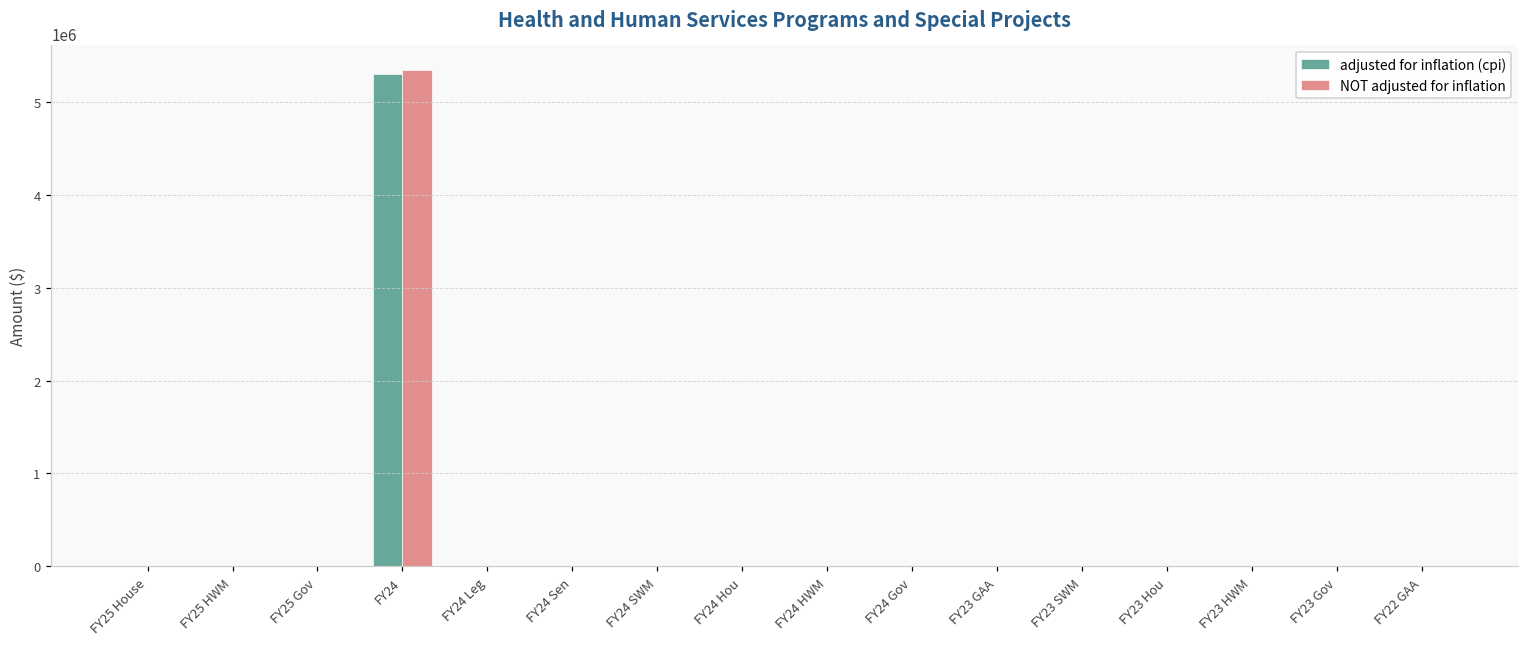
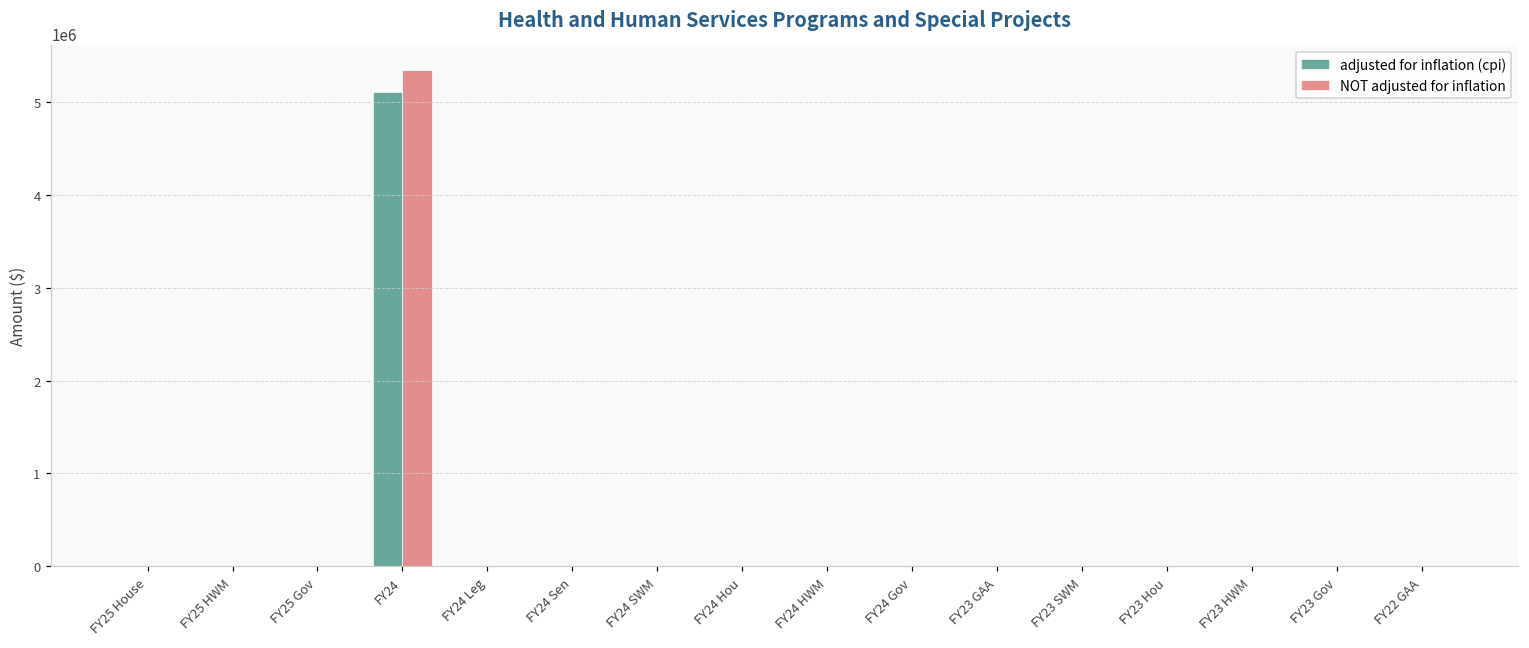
adjusted for inflation (cpi), FY24: 5300000 -> 5100000
